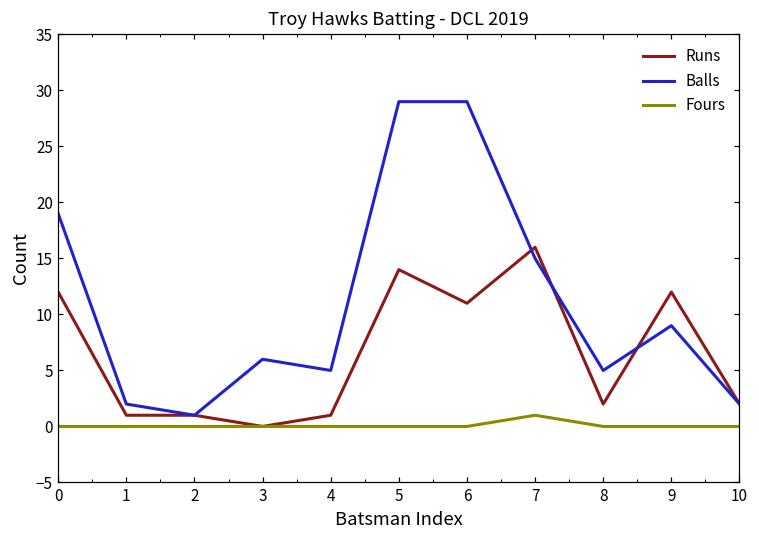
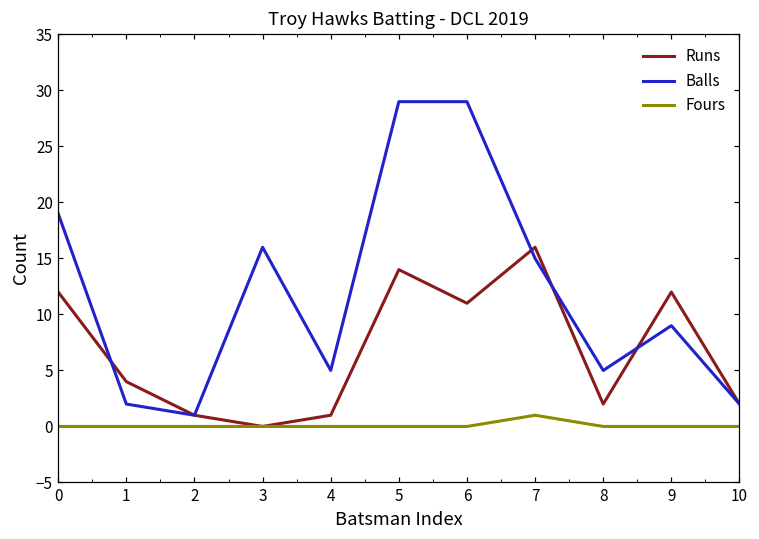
Runs, 1: 1 -> 4
Balls, 3: 6 -> 16
